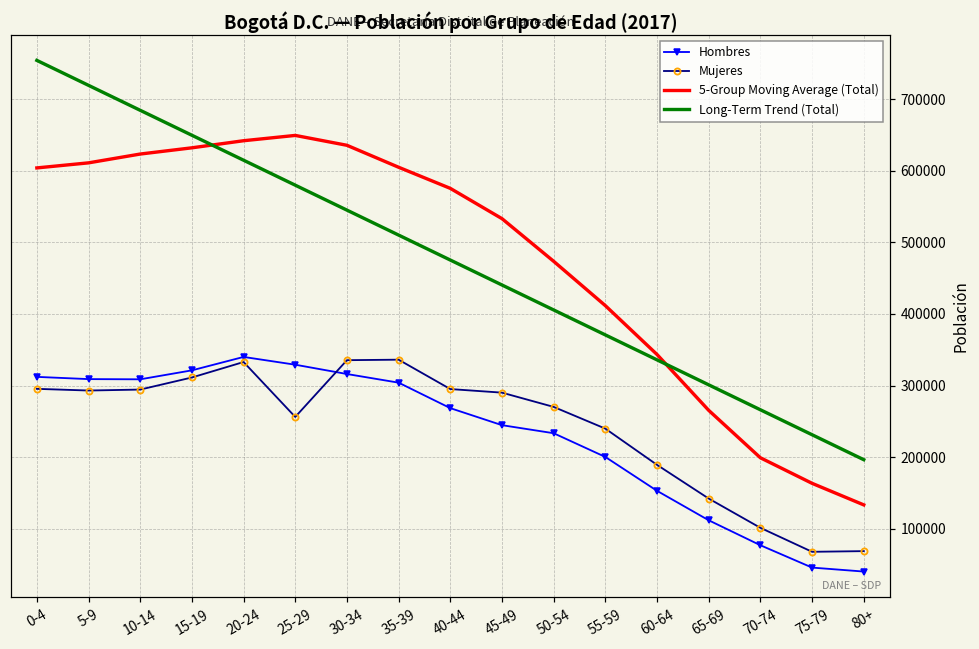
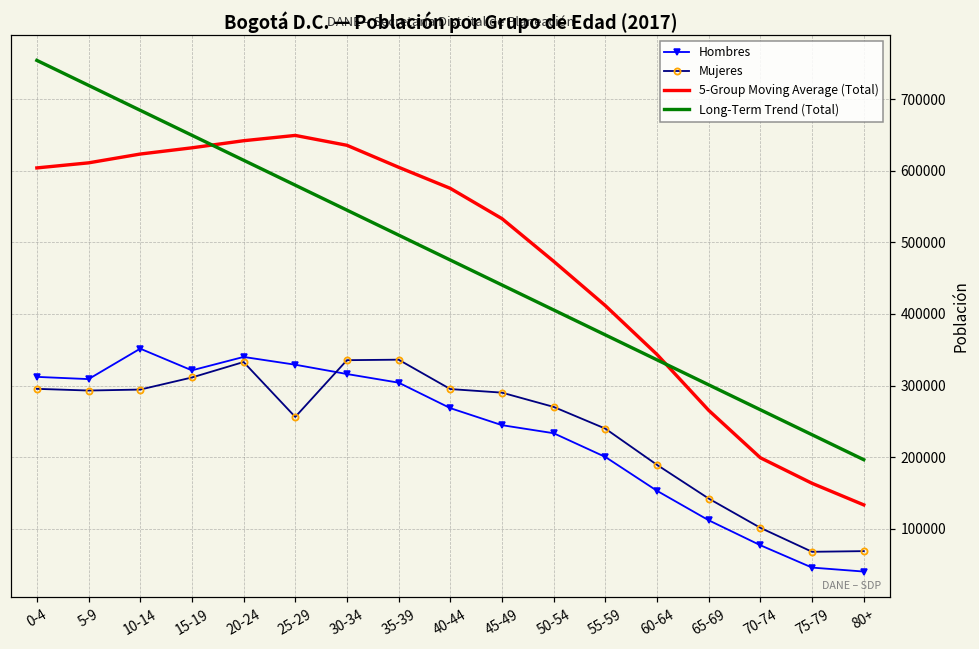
Hombres, 10-14: 310000 -> 350000
